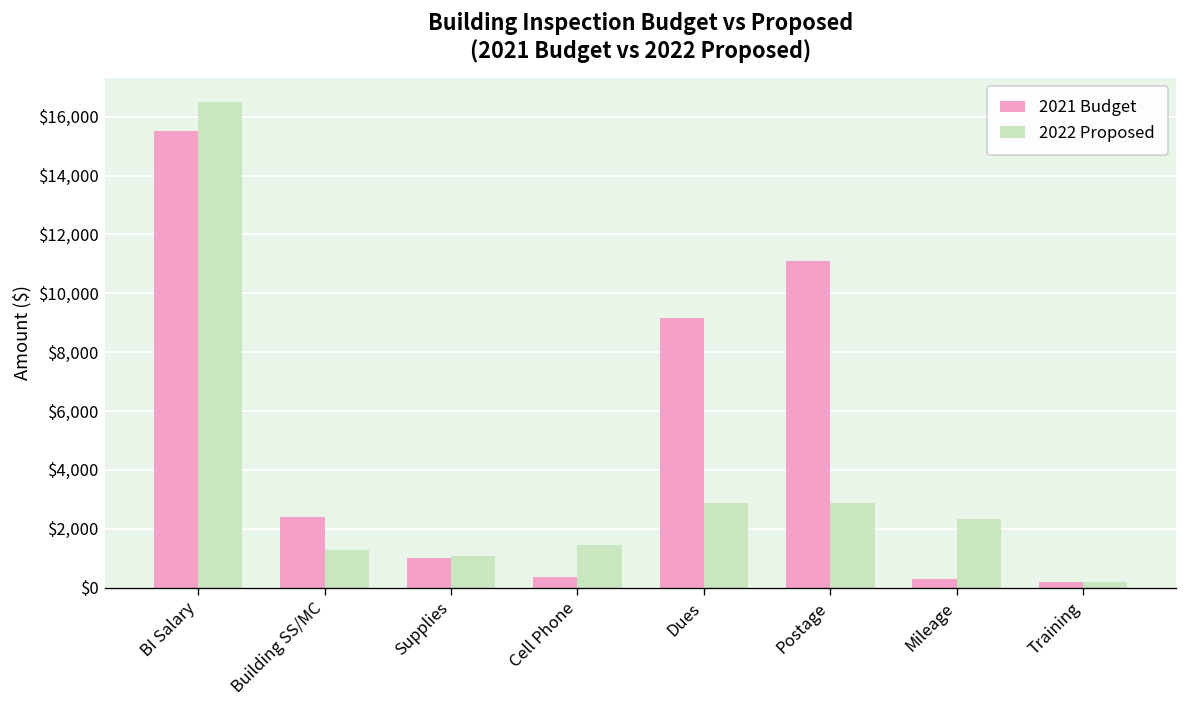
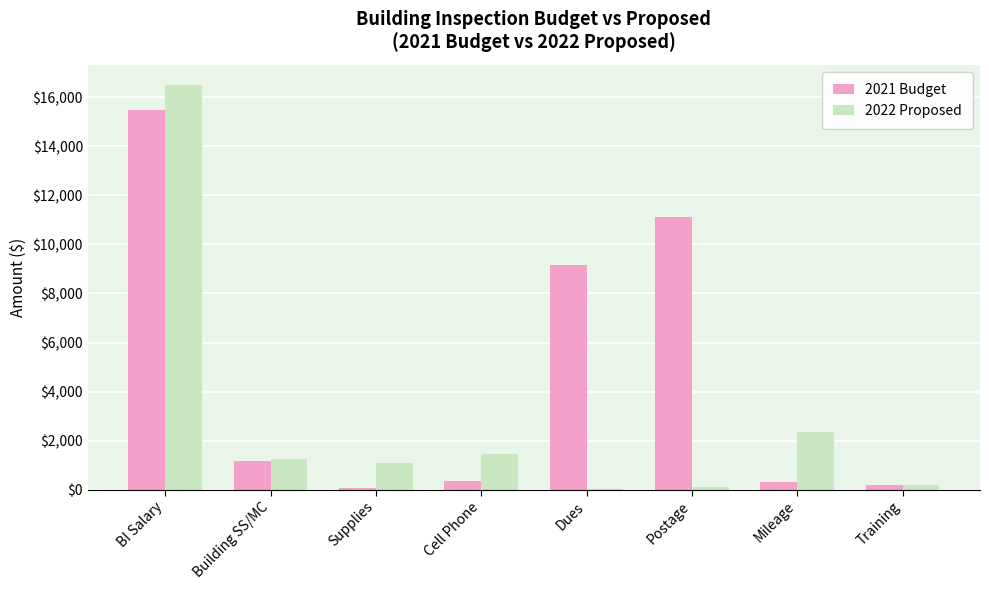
2021 Budget, Building SS/MC: $2,400 -> $1,200
2021 Budget, Supplies: $1,000 -> $100
2022 Proposed, Dues: $2,900 -> $0
2022 Proposed, Postage: $2,900 -> $100
